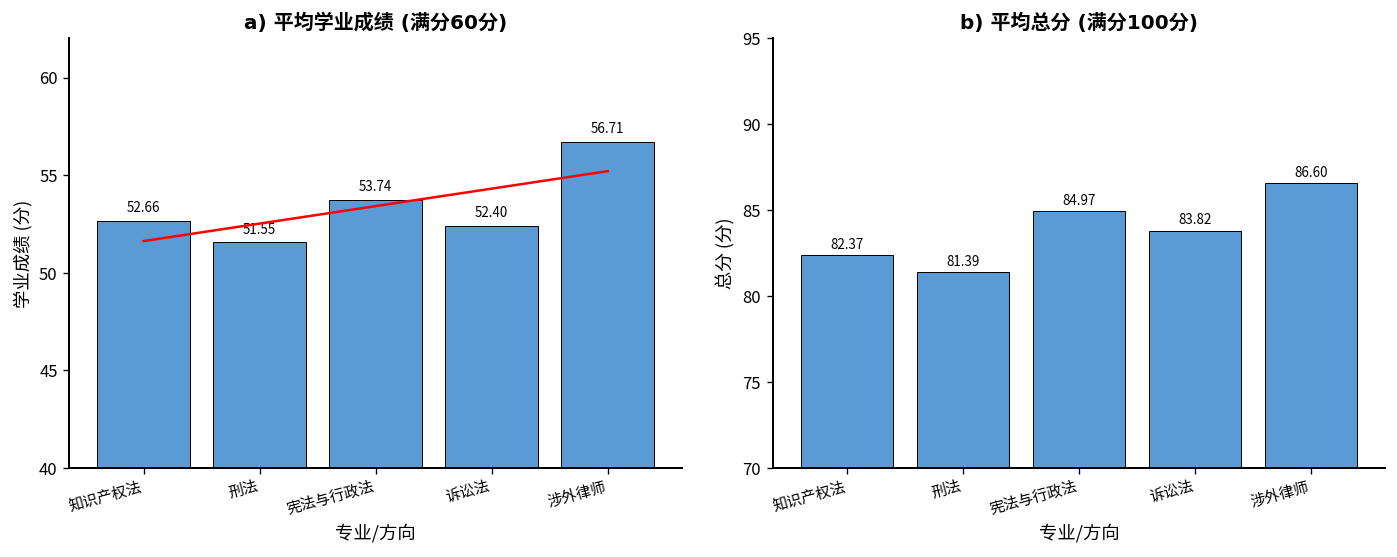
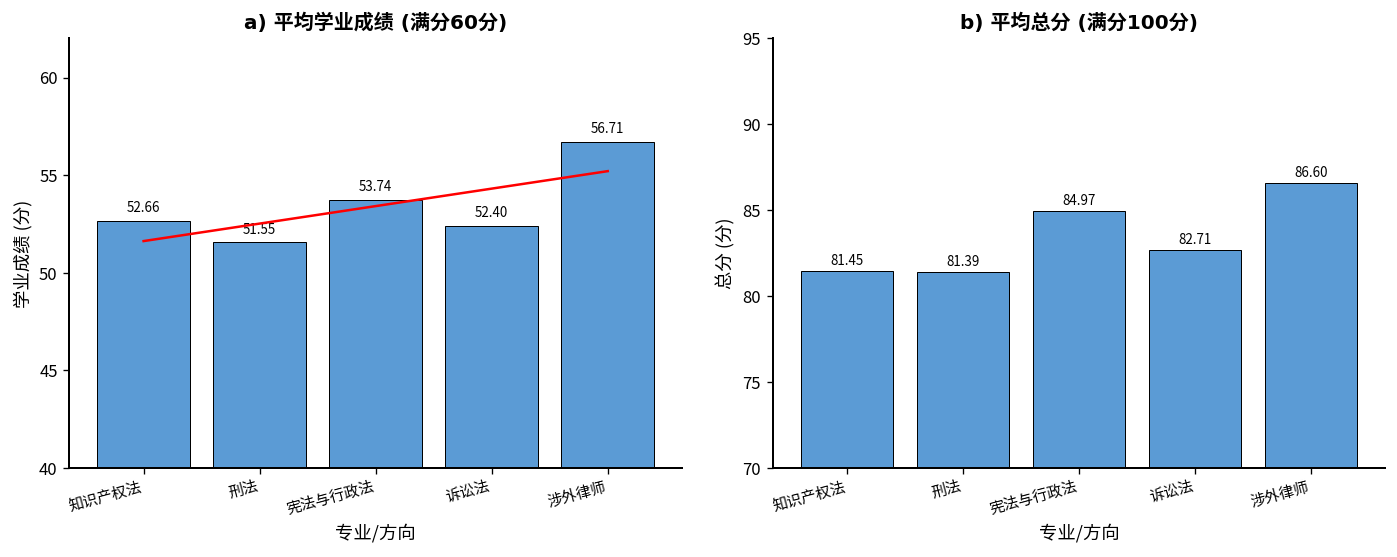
b) 平均总分 (满分100分), 知识产权法: 82.37 -> 81.45
b) 平均总分 (满分100分), 诉讼法: 83.82 -> 82.71
